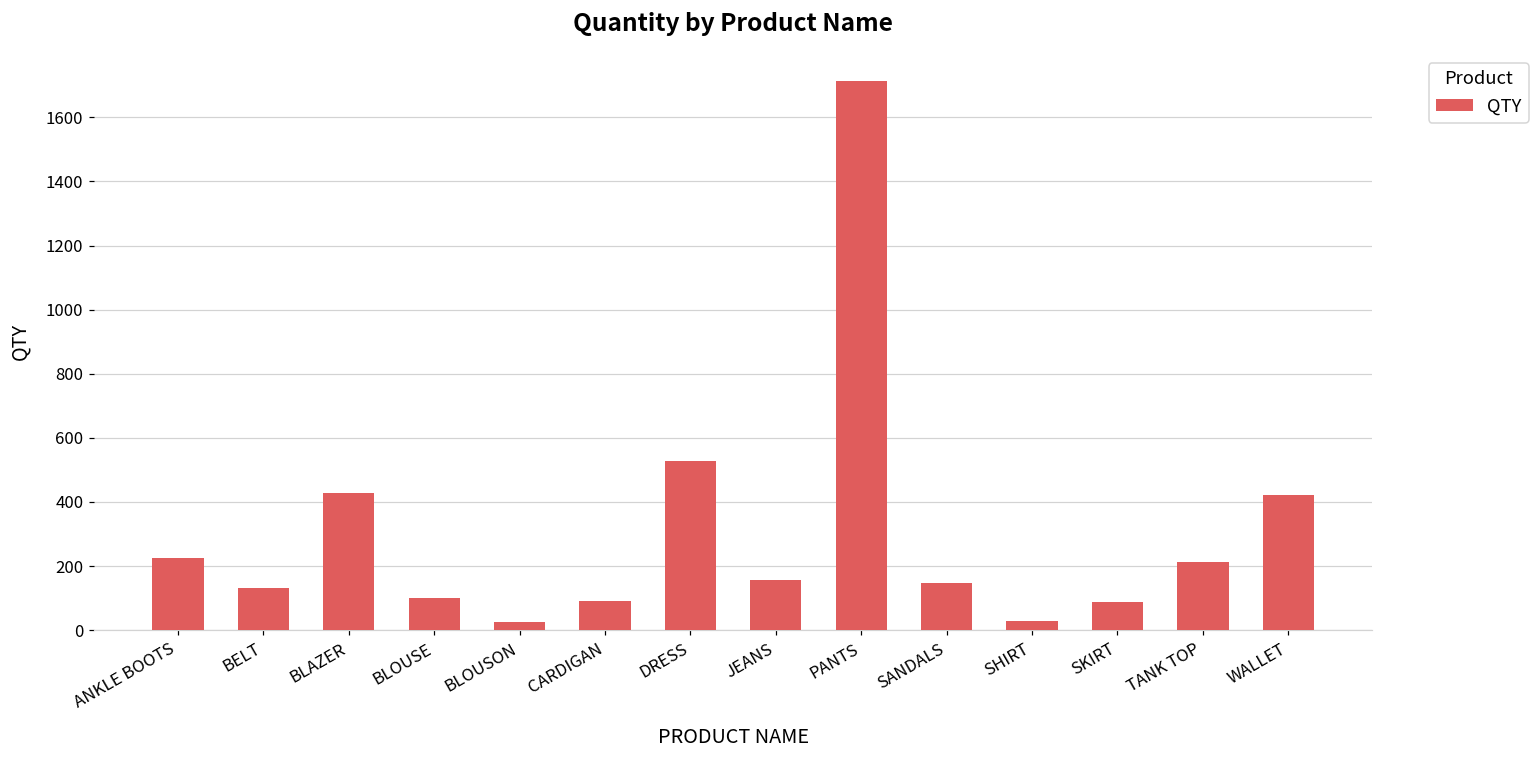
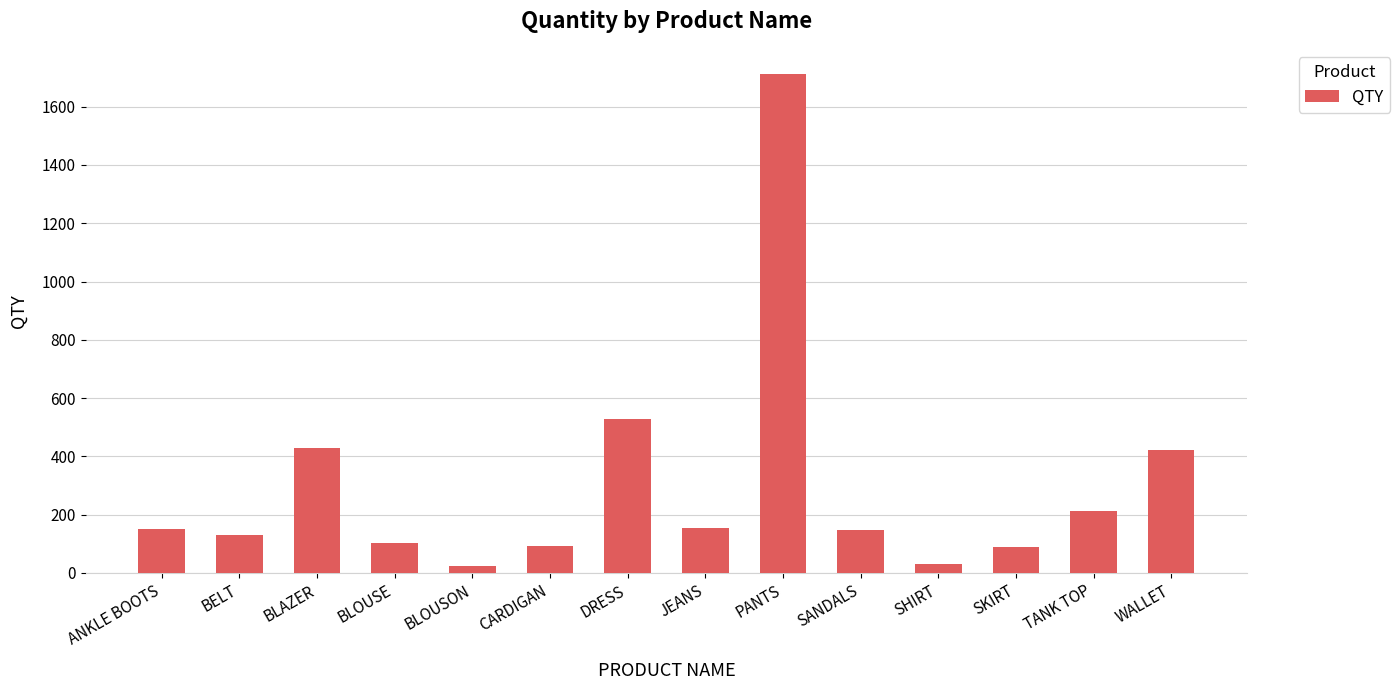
ANKLE BOOTS: 220 -> 150
